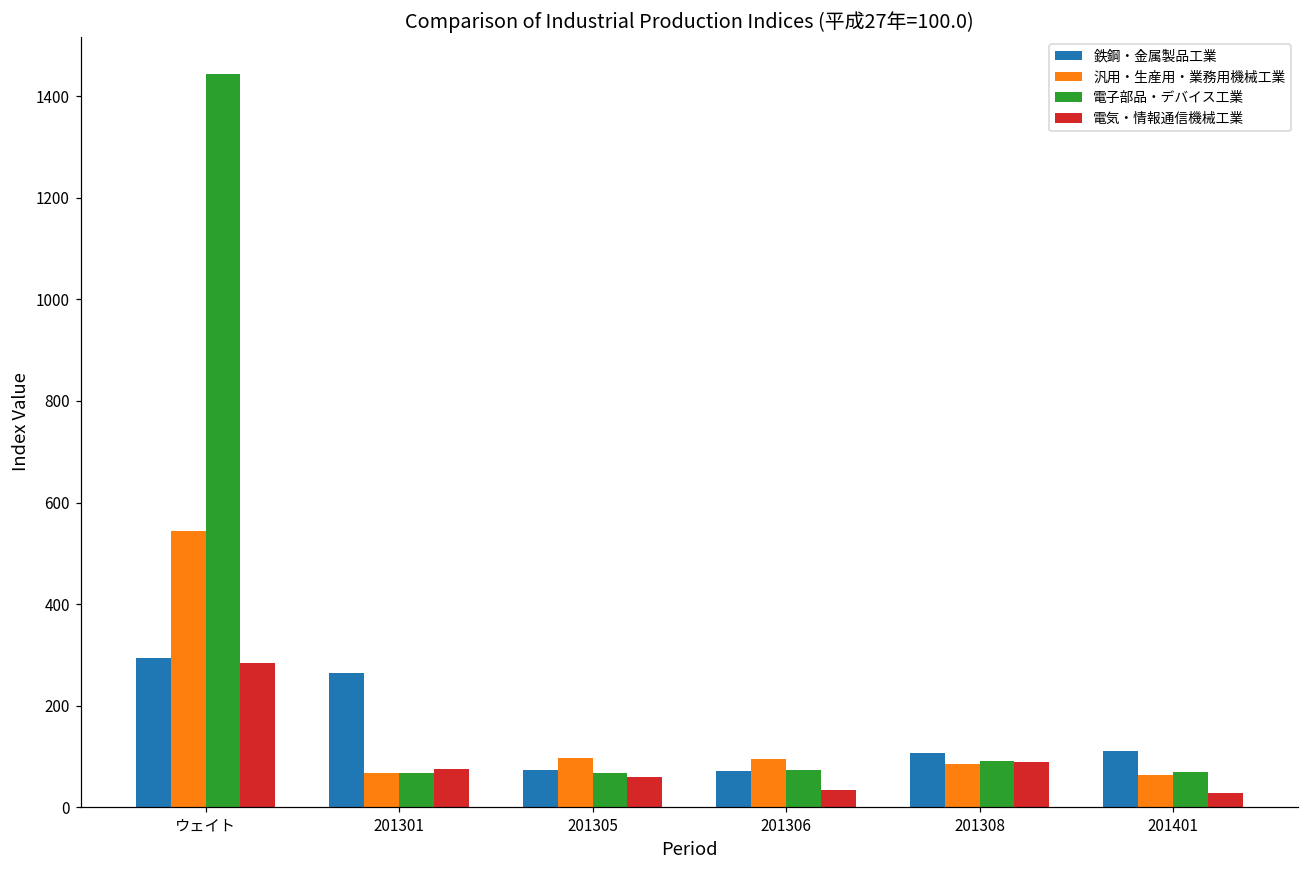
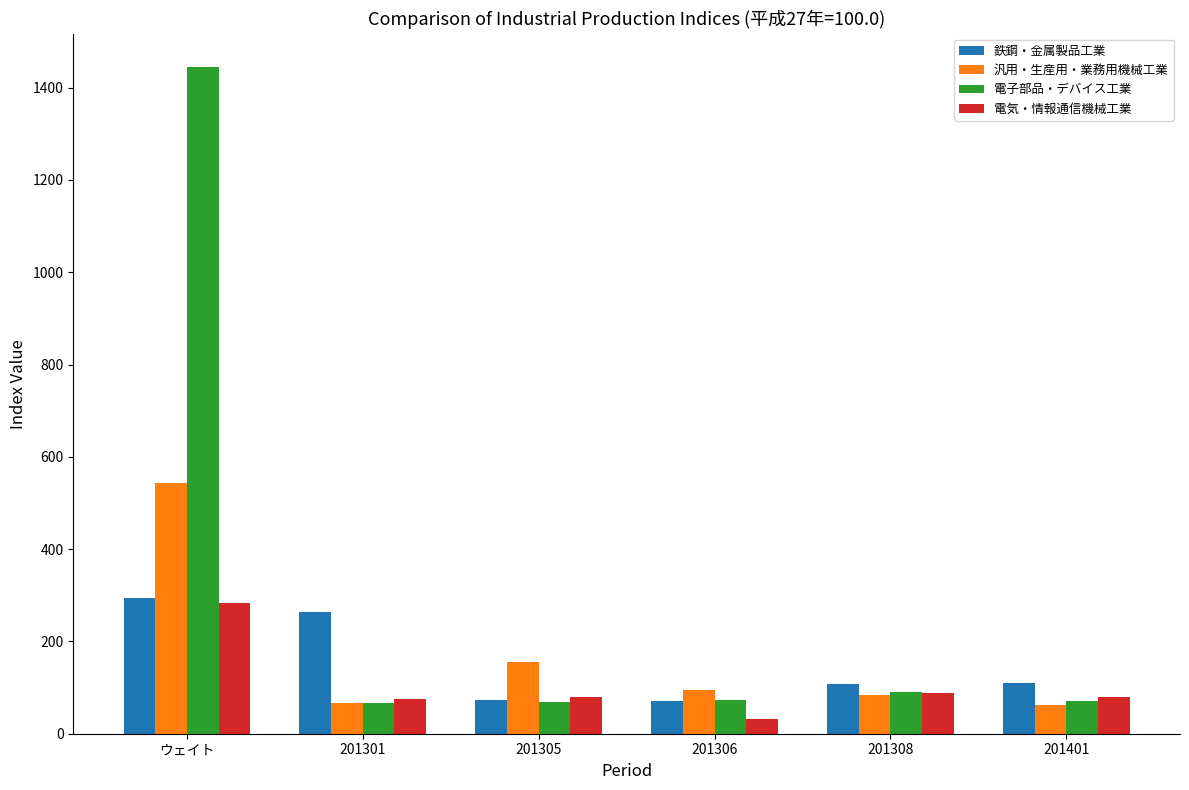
汎用・生産用・業務用機械工業, 201305: 100 -> 150
電気・情報通信機械工業, 201305: 60 -> 80
電気・情報通信機械工業, 201401: 30 -> 80
